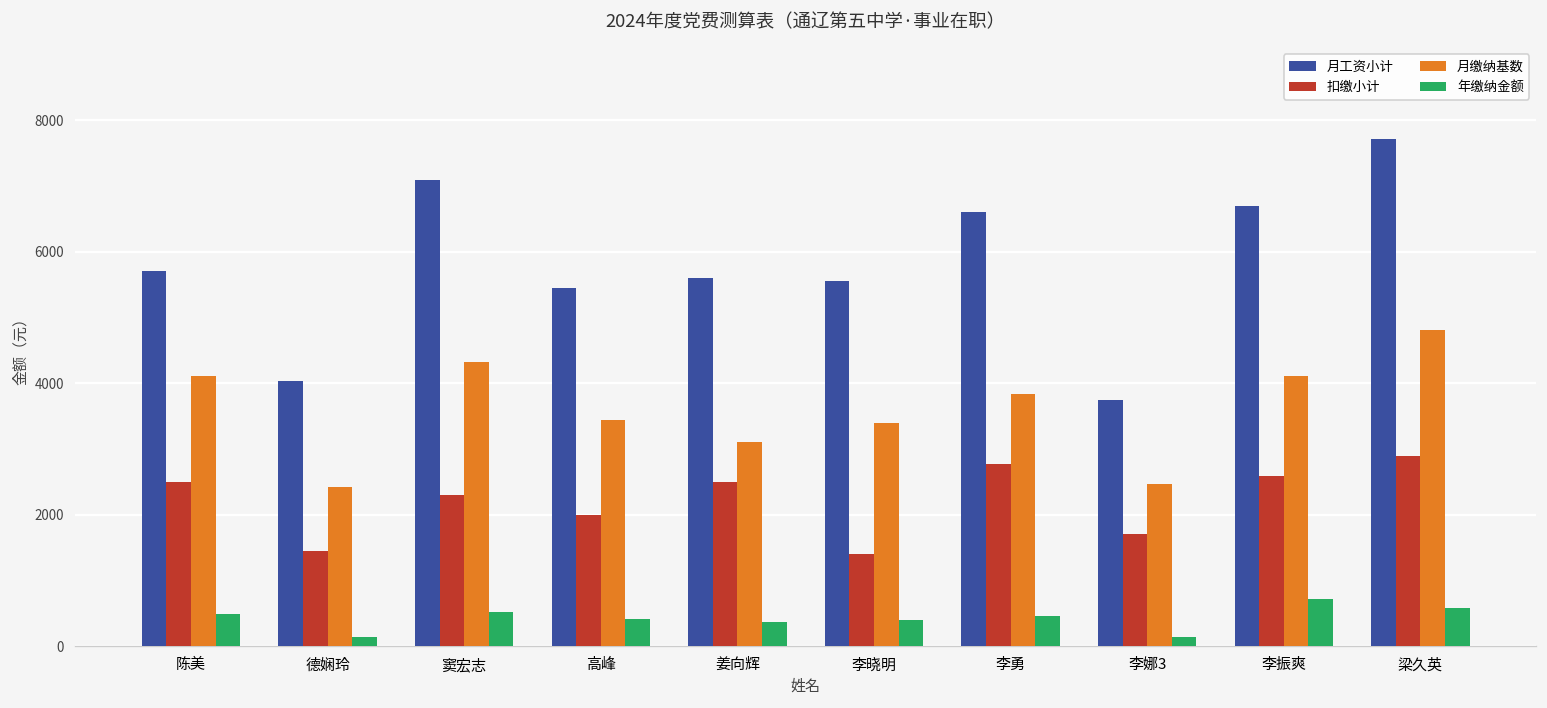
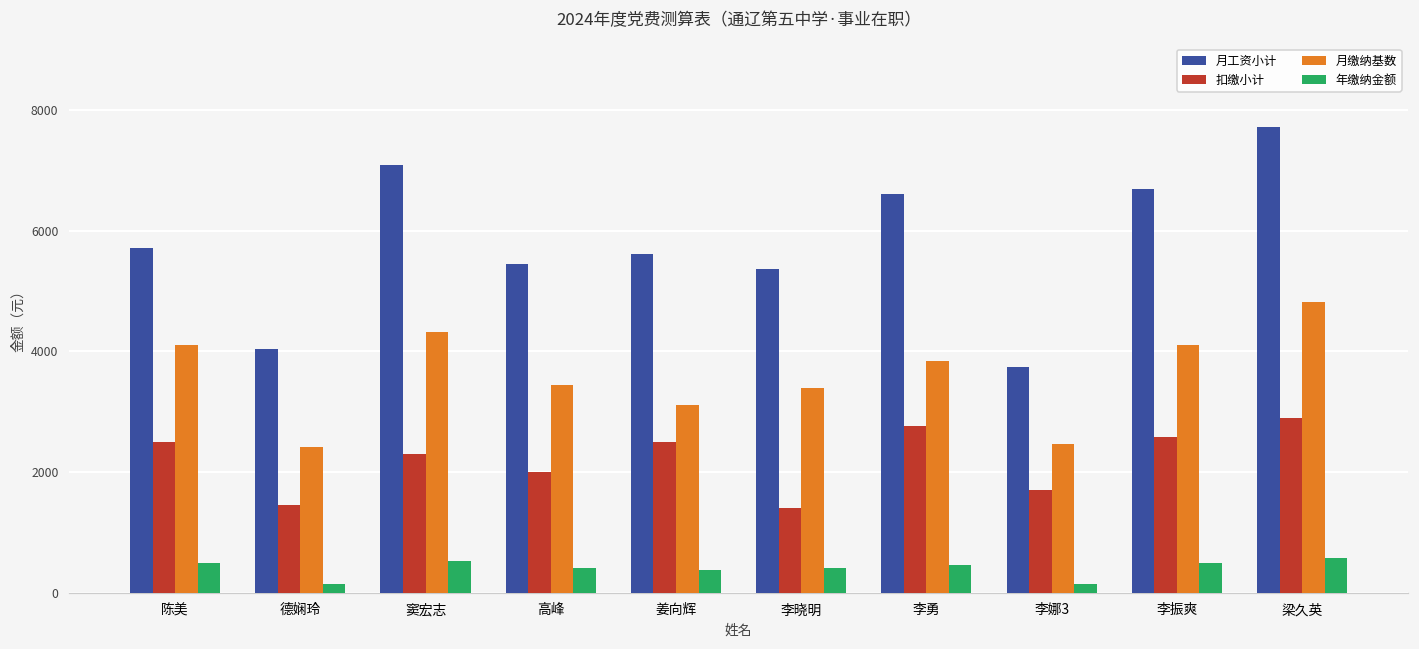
月工资小计, 李晓明: 5600 -> 5400
年缴纳金额, 李振爽: 700 -> 500
